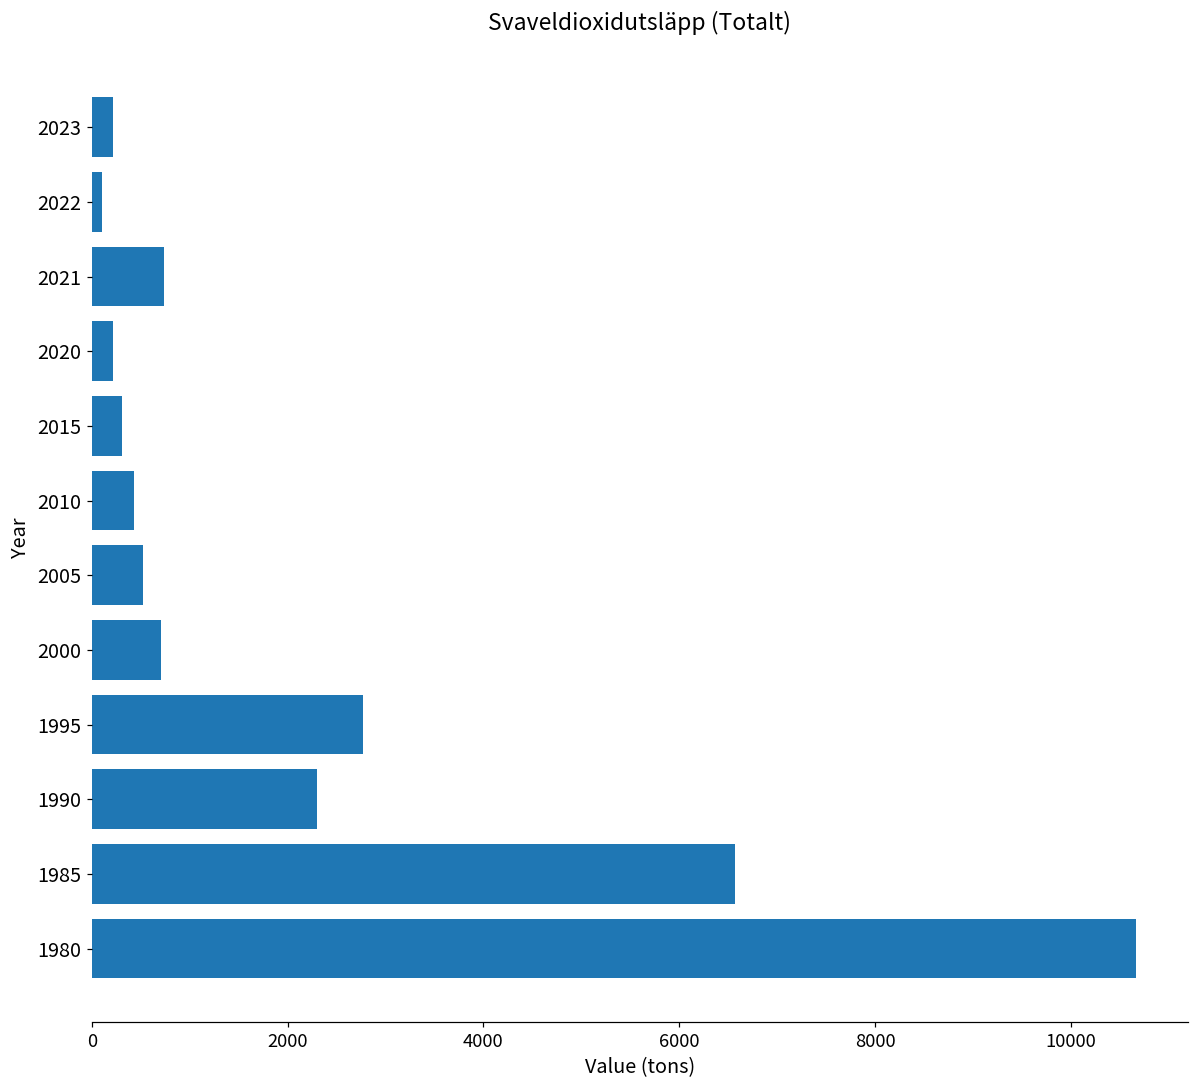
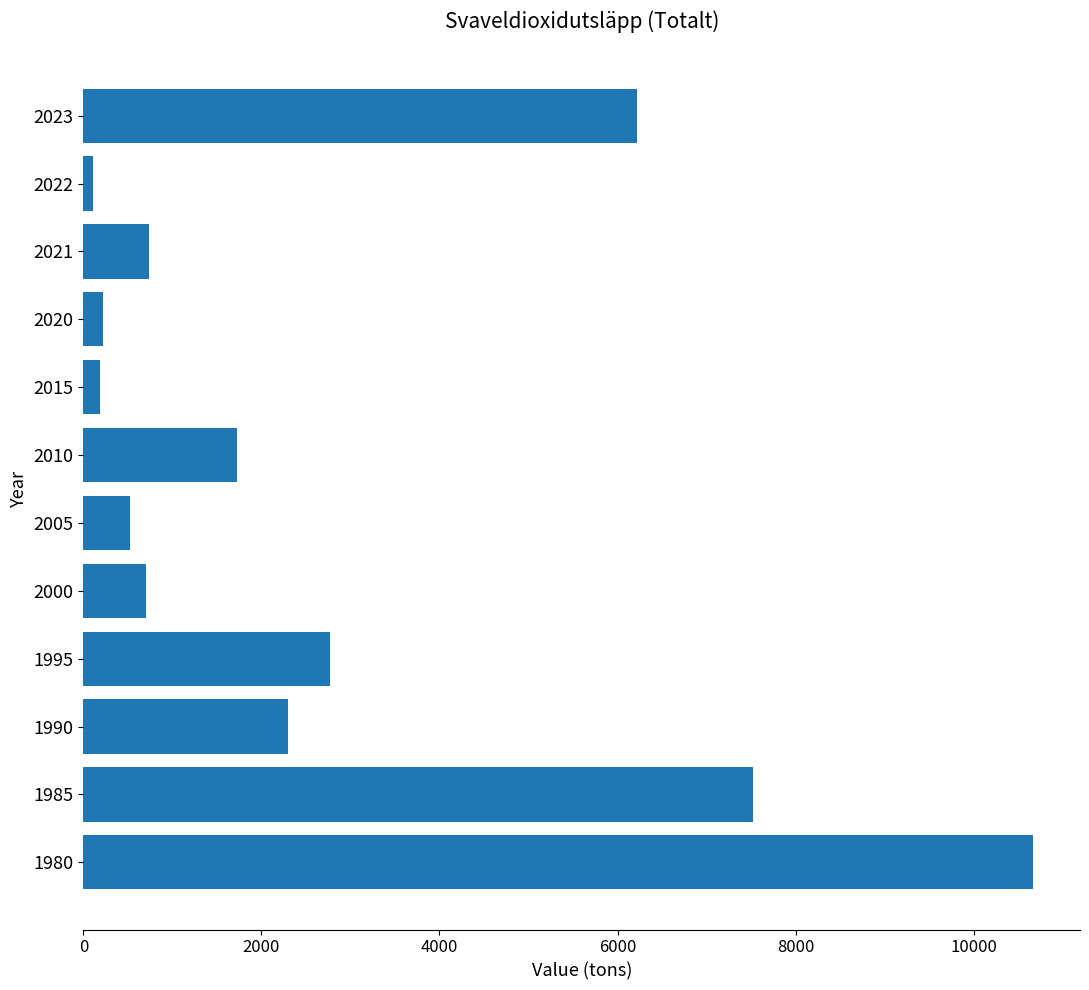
2023: 200 -> 6200
2015: 300 -> 200
2010: 400 -> 1700
1985: 6600 -> 7500
